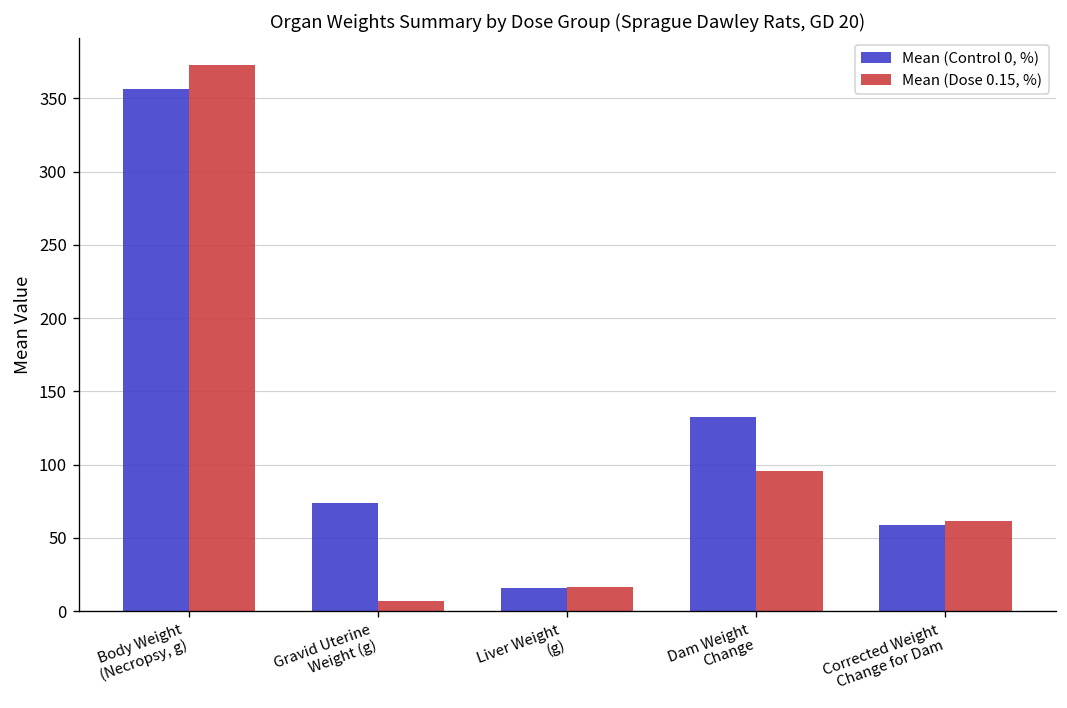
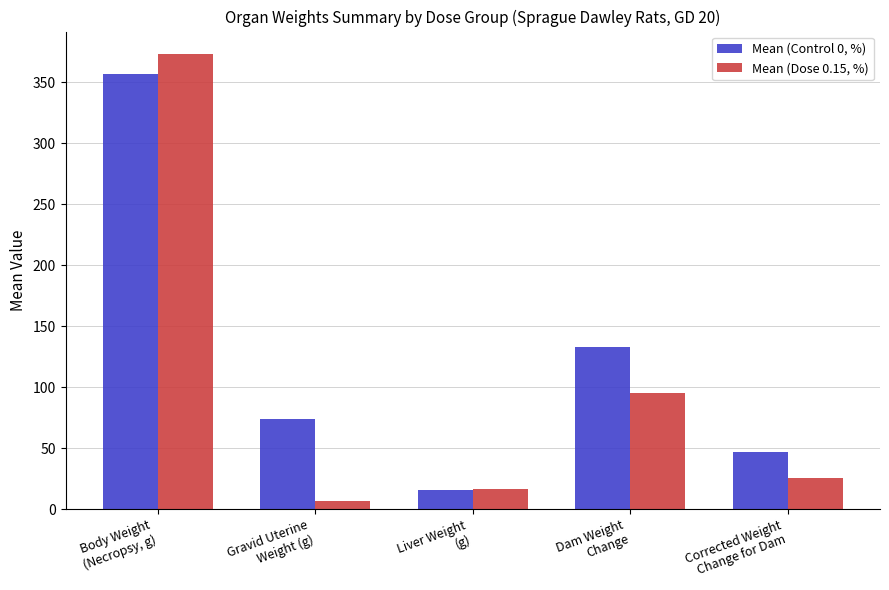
Mean (Control 0, %), Corrected Weight Change for Dam: 59 -> 47
Mean (Dose 0.15, %), Corrected Weight Change for Dam: 62 -> 26
